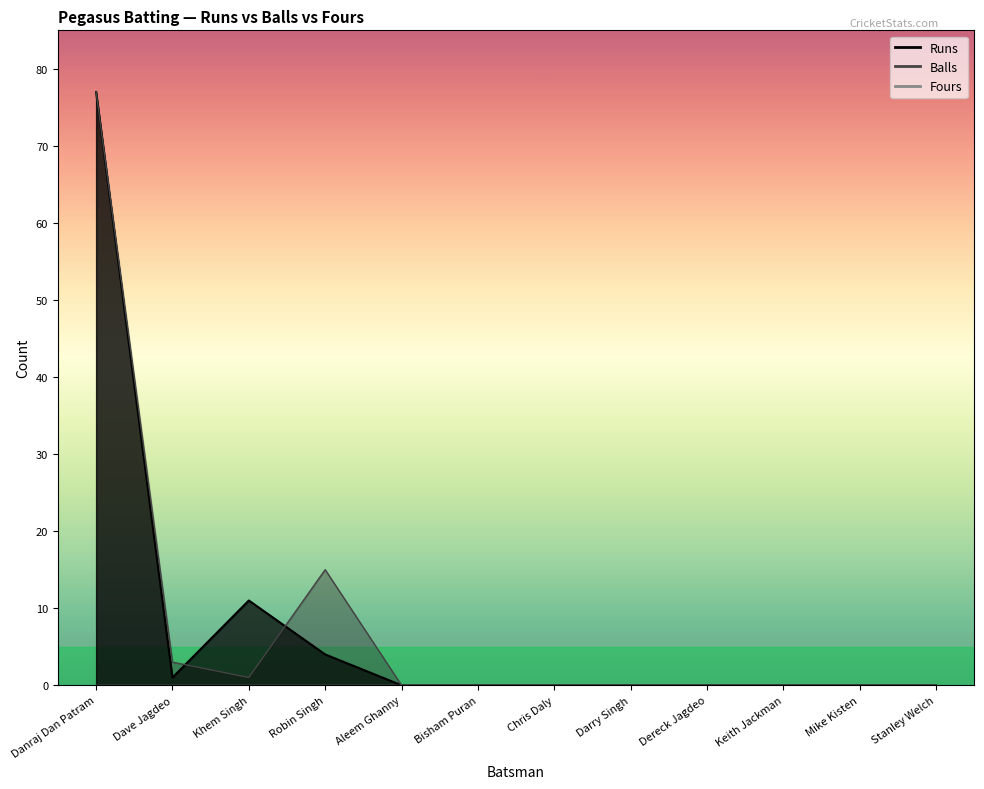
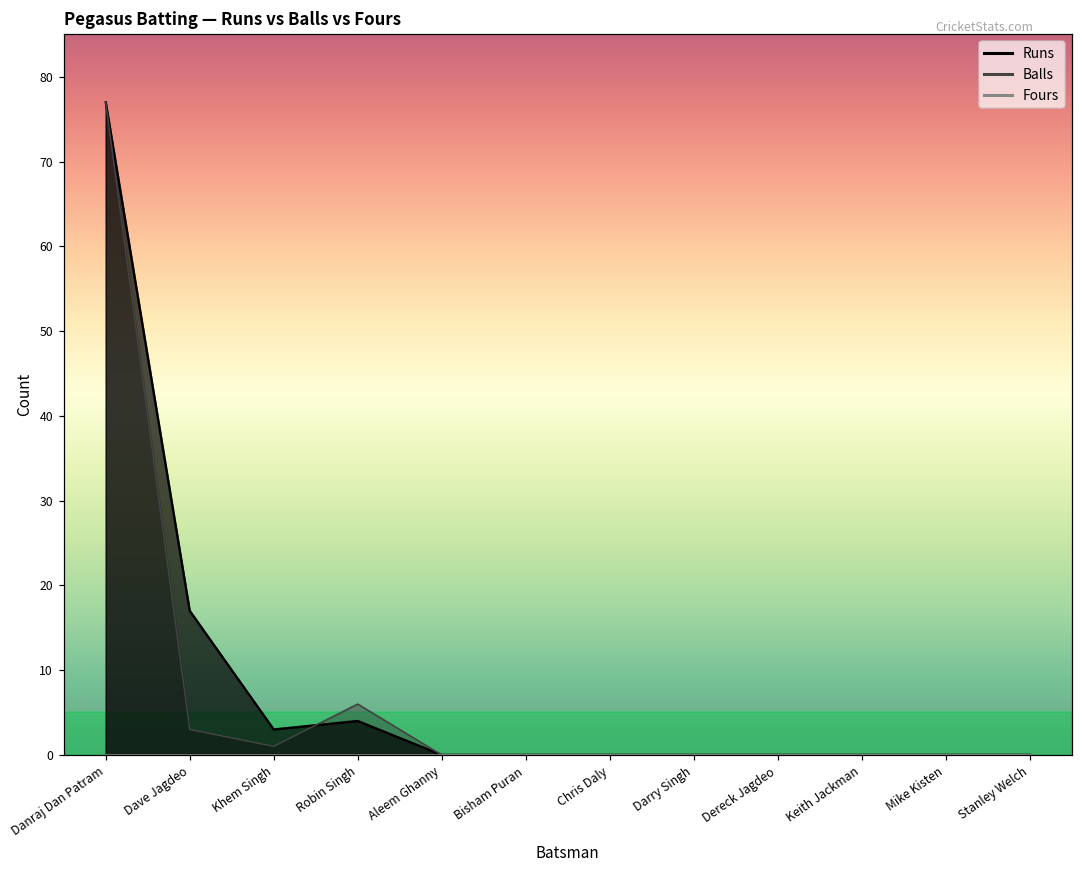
Runs, Dave Jagdeo: 1 -> 17
Runs, Khem Singh: 11 -> 3
Balls, Robin Singh: 15 -> 6
